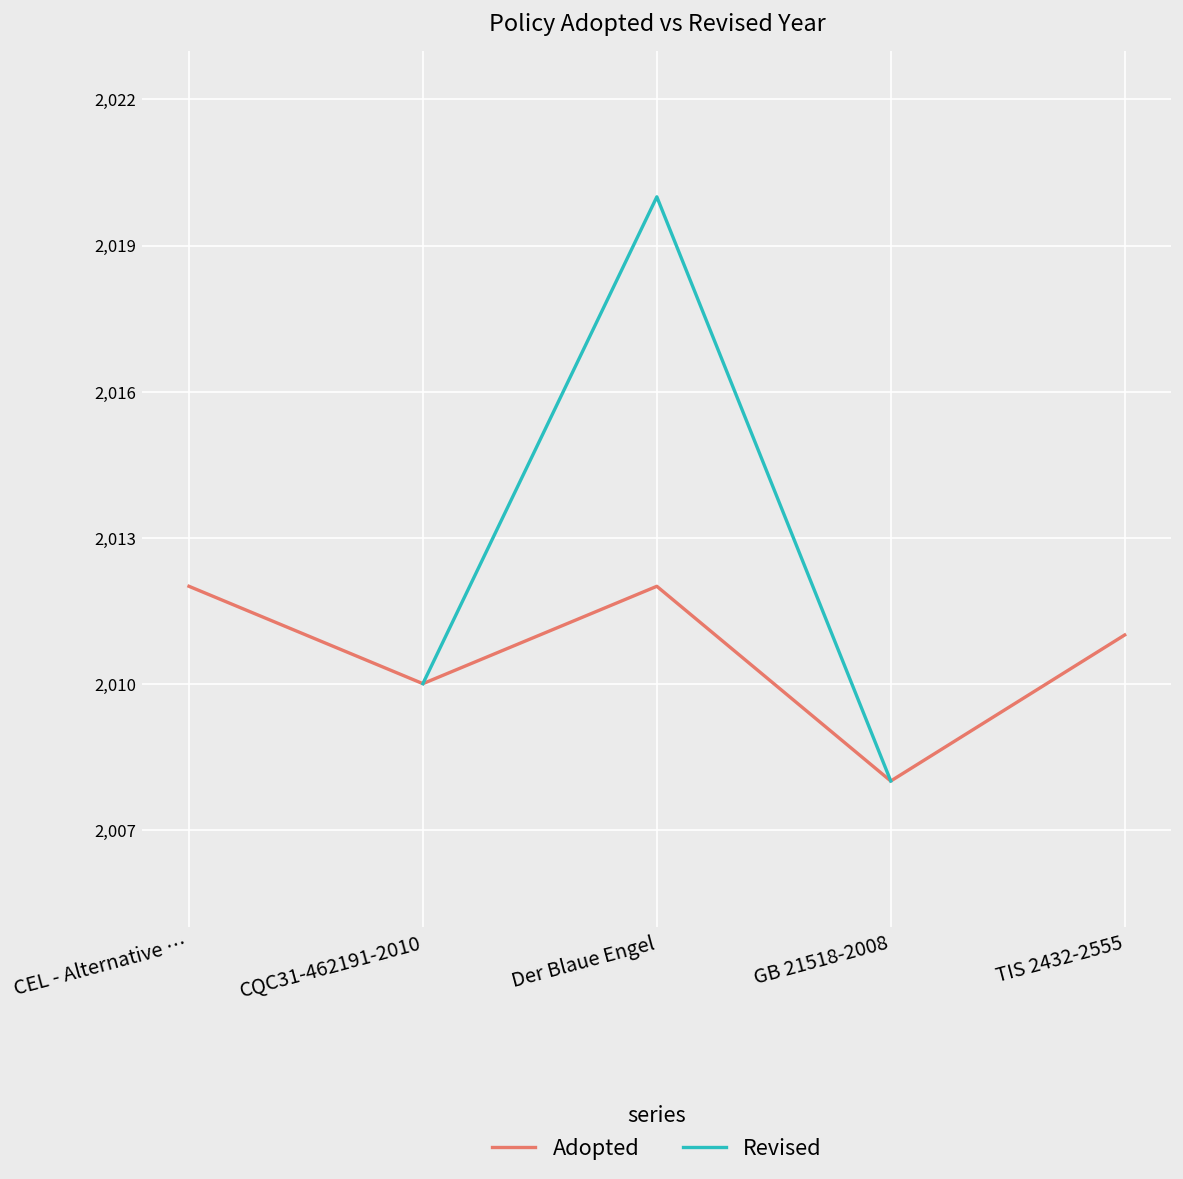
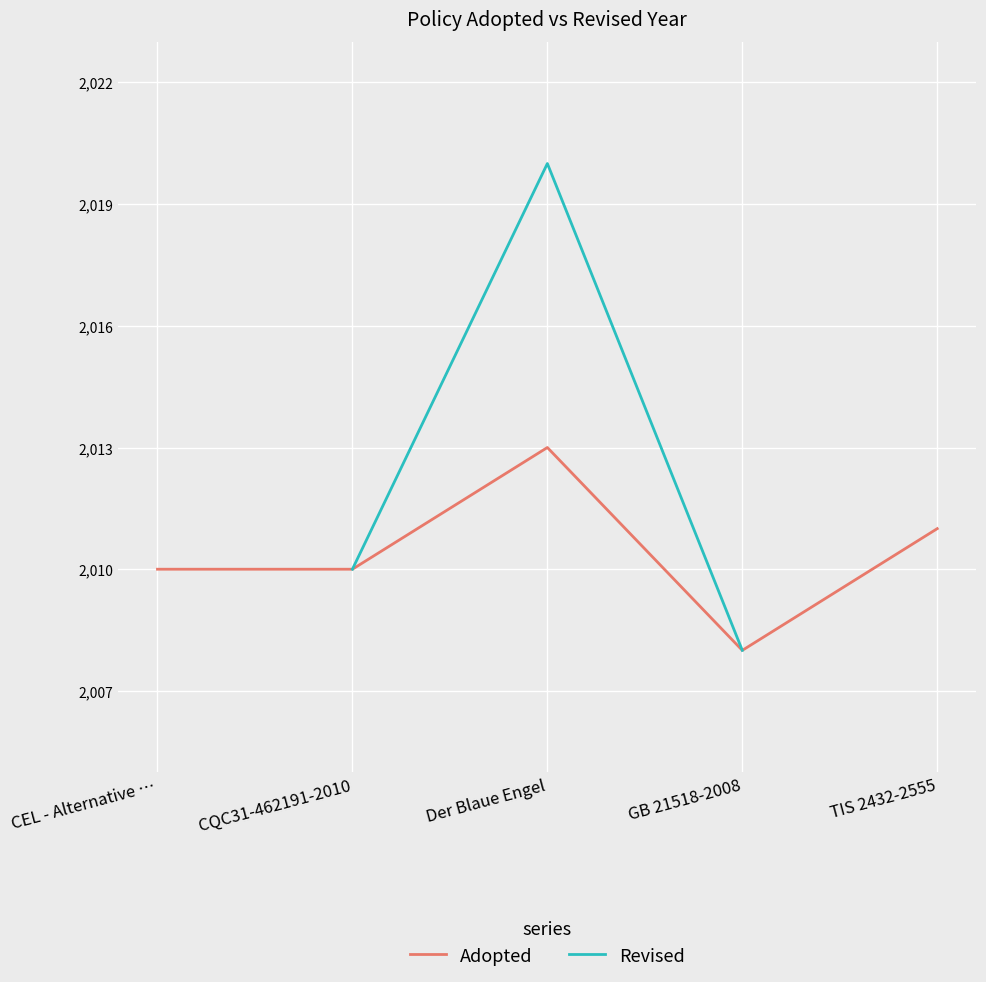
Adopted, CEL - Alternative …: 2,012 -> 2,010
Adopted, Der Blaue Engel: 2,012 -> 2,013
